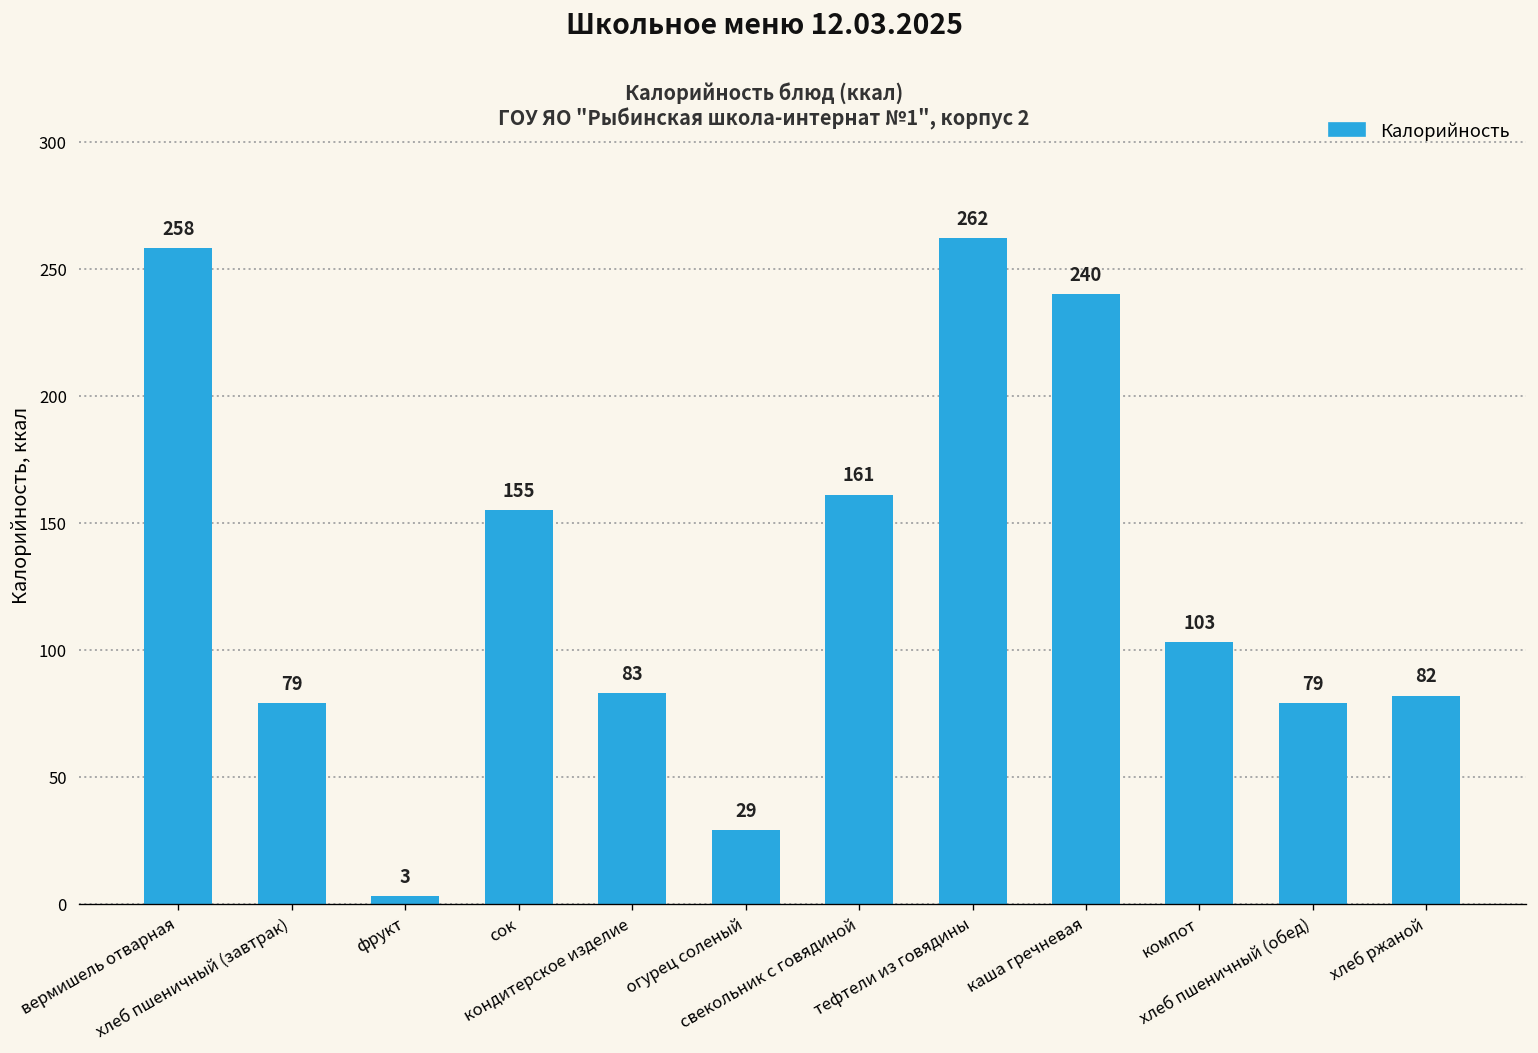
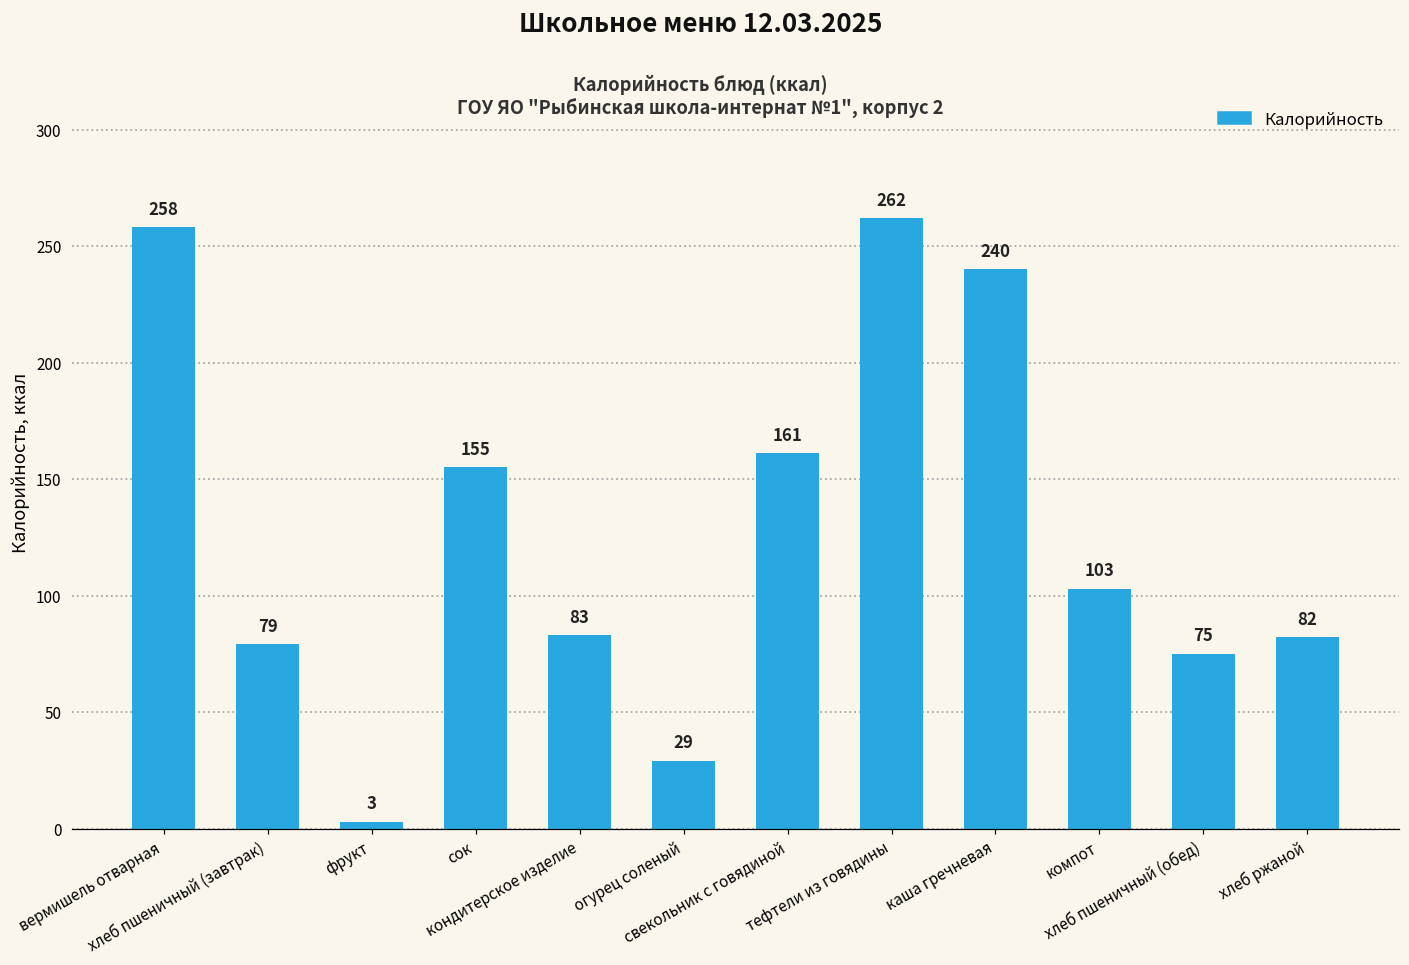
хлеб пшеничный (обед): 79 -> 75
